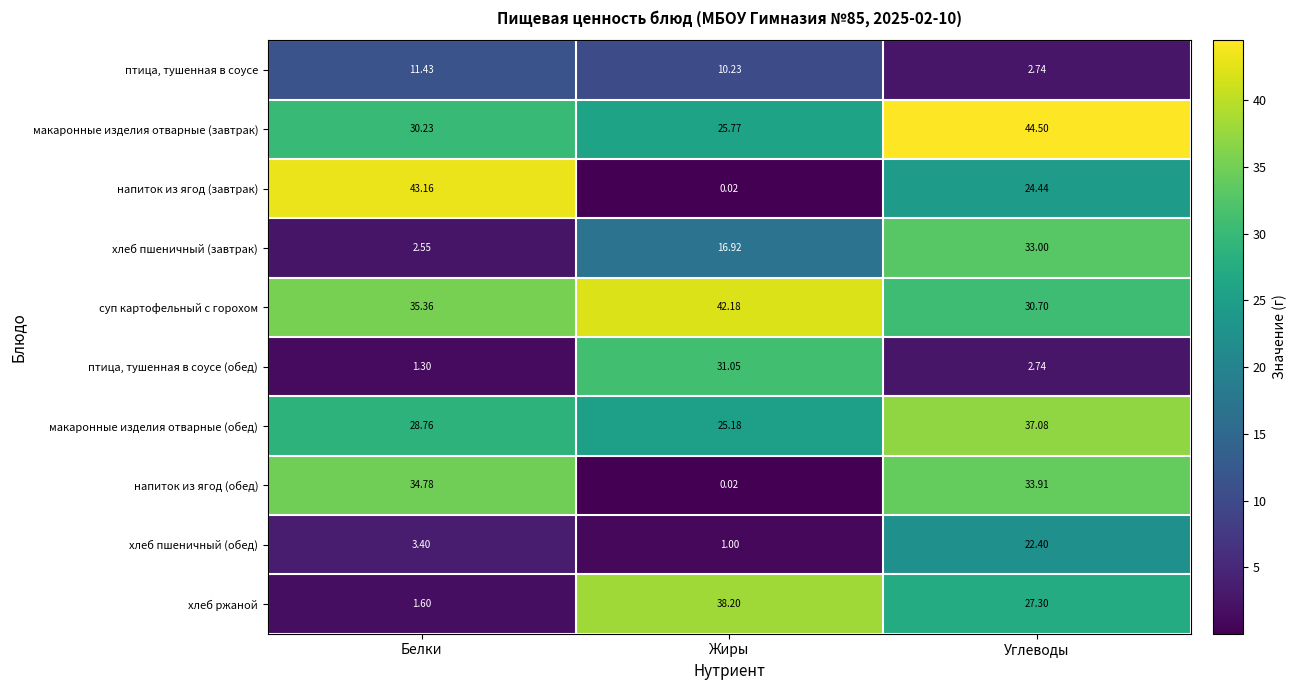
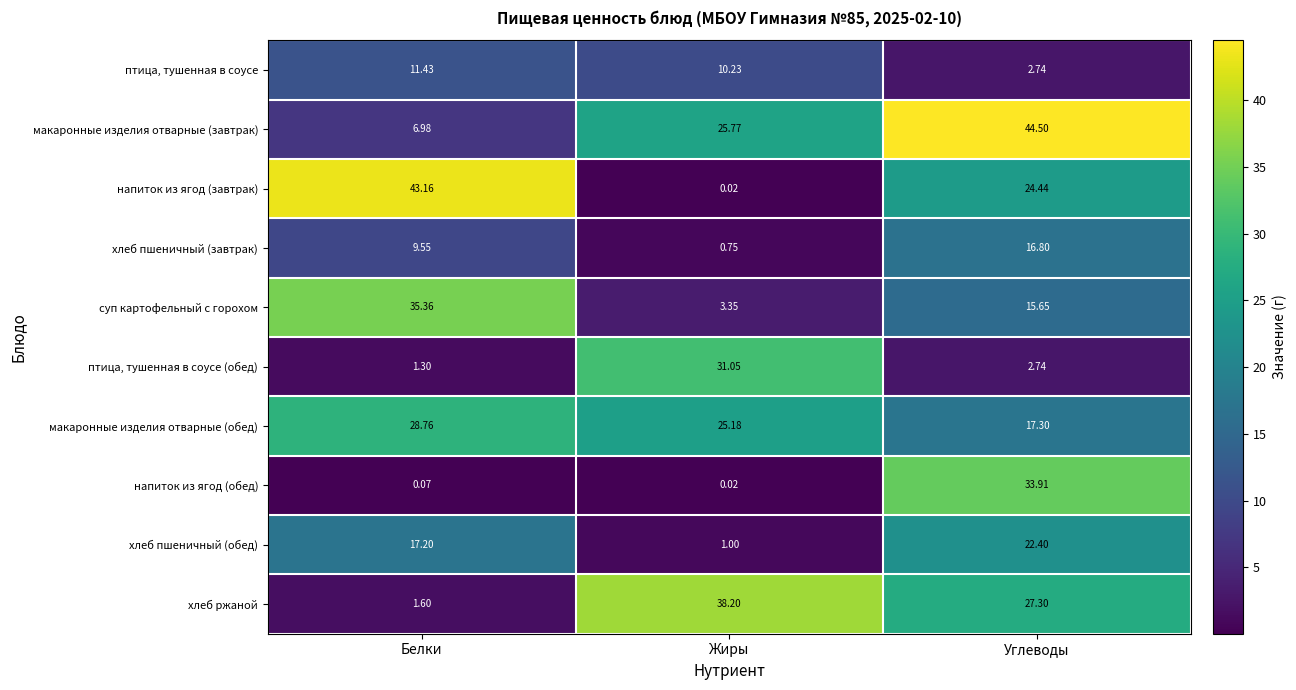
макаронные изделия отварные (завтрак), Белки: 30.23 -> 6.98
хлеб пшеничный (завтрак), Белки: 2.55 -> 9.55
хлеб пшеничный (завтрак), Жиры: 16.92 -> 0.75
хлеб пшеничный (завтрак), Углеводы: 33.00 -> 16.80
суп картофельный с горохом, Жиры: 42.18 -> 3.35
суп картофельный с горохом, Углеводы: 30.70 -> 15.65
макаронные изделия отварные (обед), Углеводы: 37.08 -> 17.30
напиток из ягод (обед), Белки: 34.78 -> 0.07
хлеб пшеничный (обед), Белки: 3.40 -> 17.20
